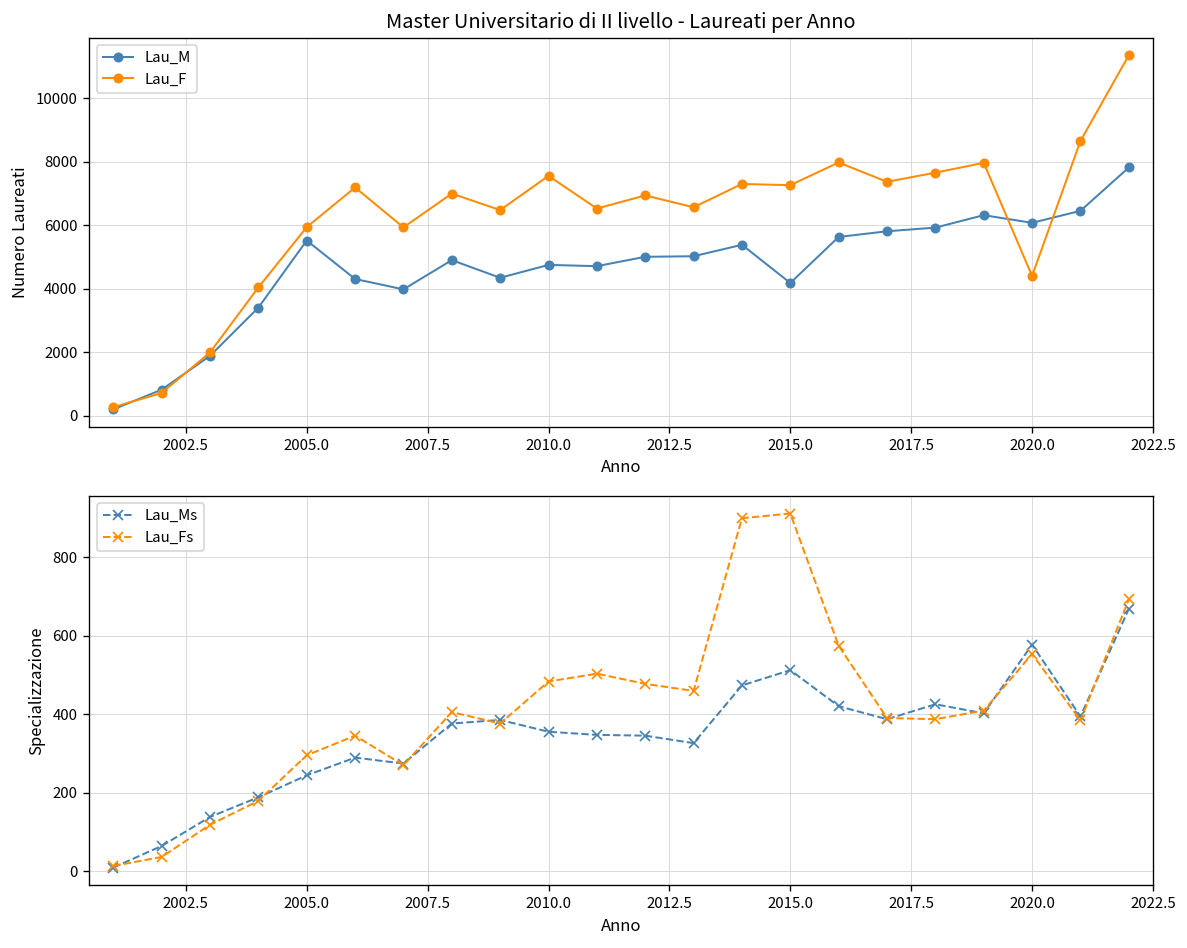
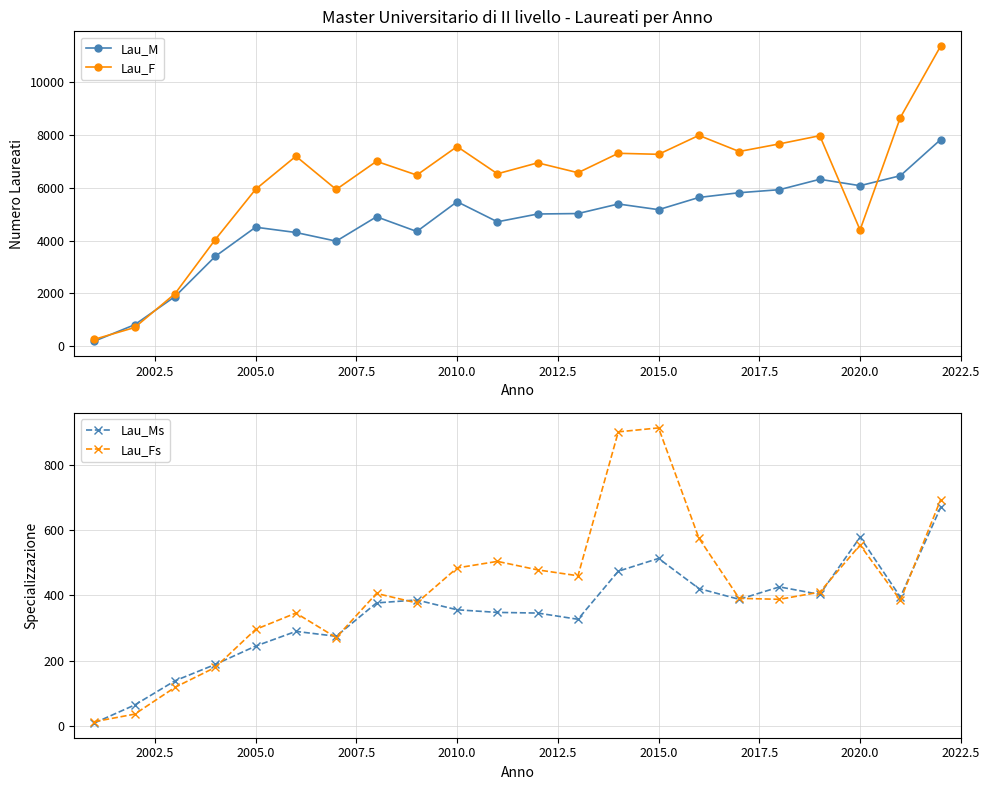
Master Universitario di II livello - Laureati per Anno, Lau_M, 2005.0: 5500 -> 4500
Master Universitario di II livello - Laureati per Anno, Lau_M, 2010.0: 4700 -> 5500
Master Universitario di II livello - Laureati per Anno, Lau_M, 2015.0: 4200 -> 5200
